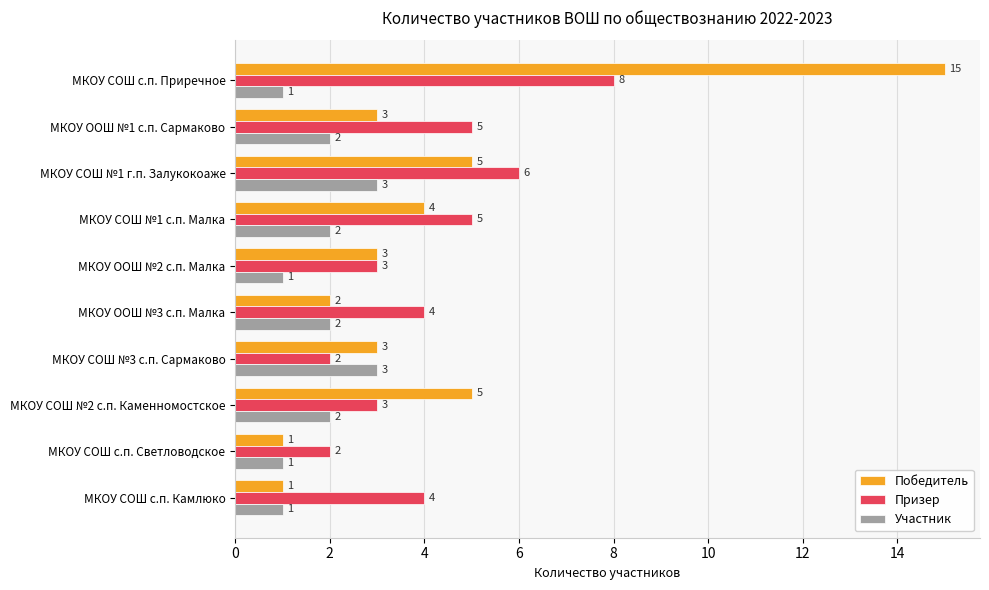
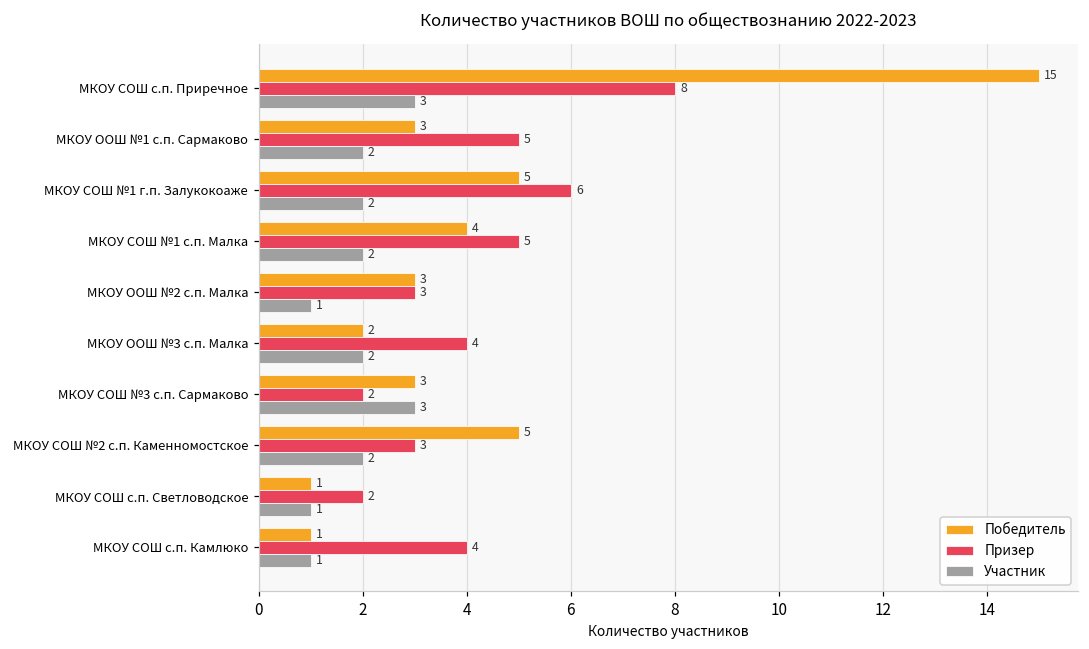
Участник, МКОУ СОШ с.п. Приречное: 1 -> 3
Участник, МКОУ СОШ №1 г.п. Залукокоаже: 3 -> 2
